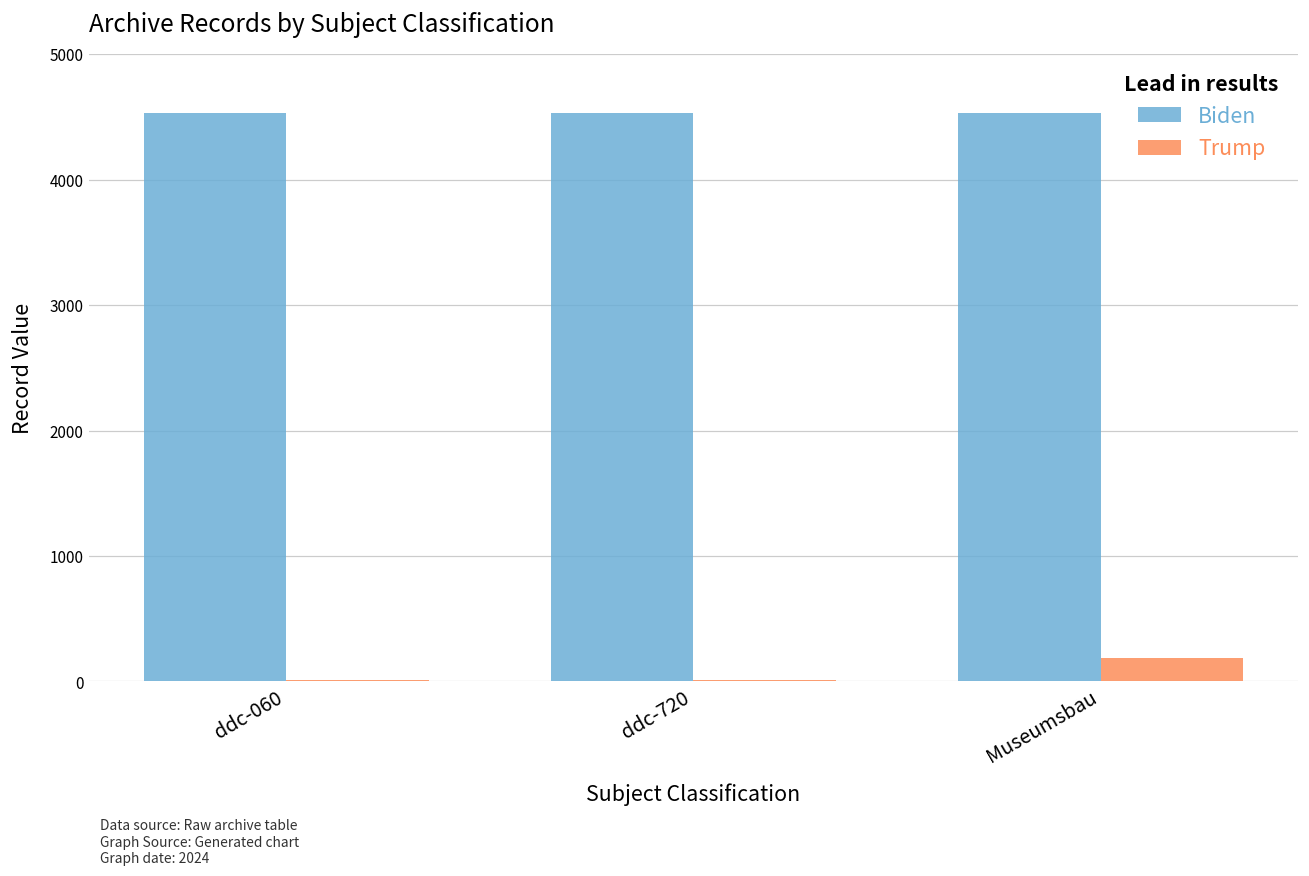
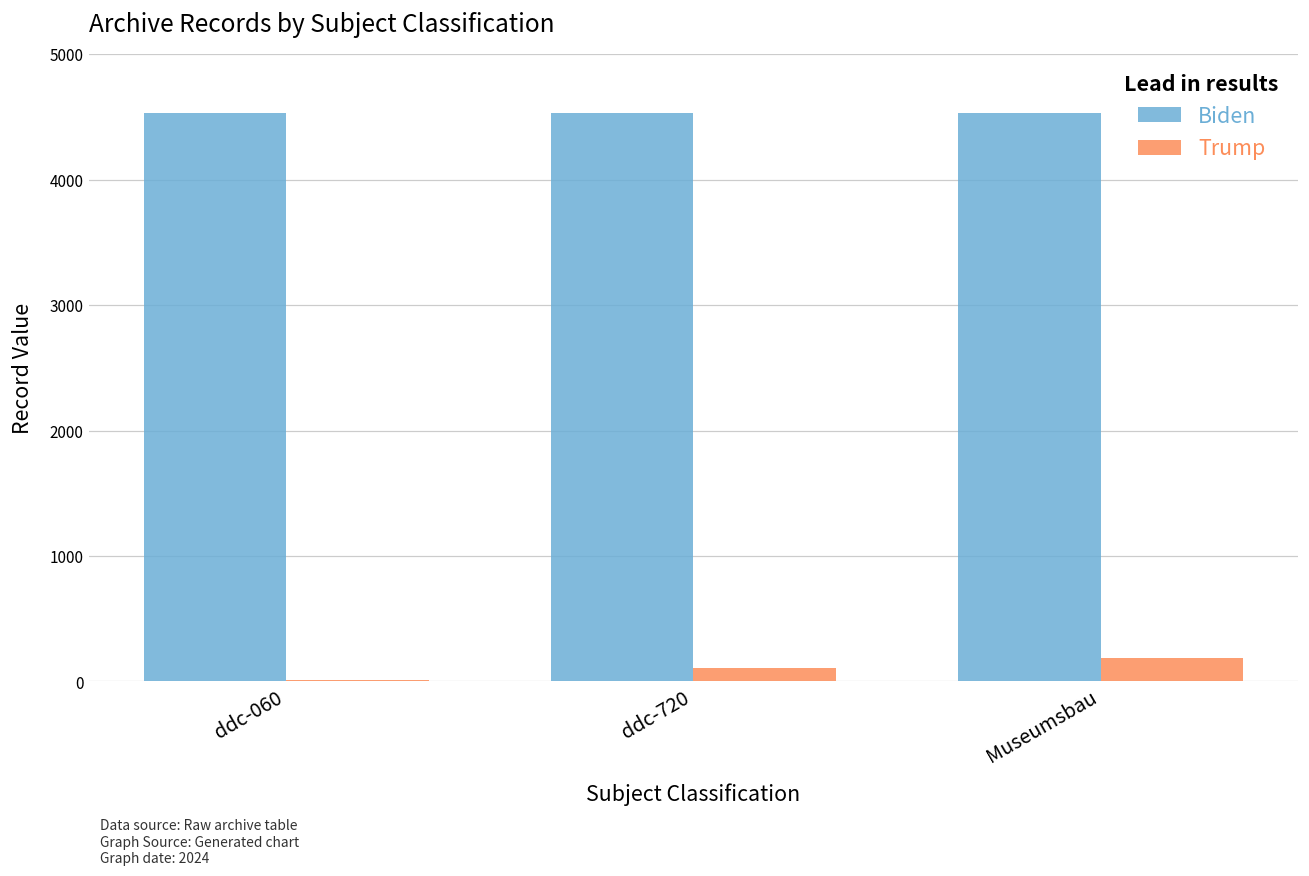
Trump, ddc-720: 10 -> 110
